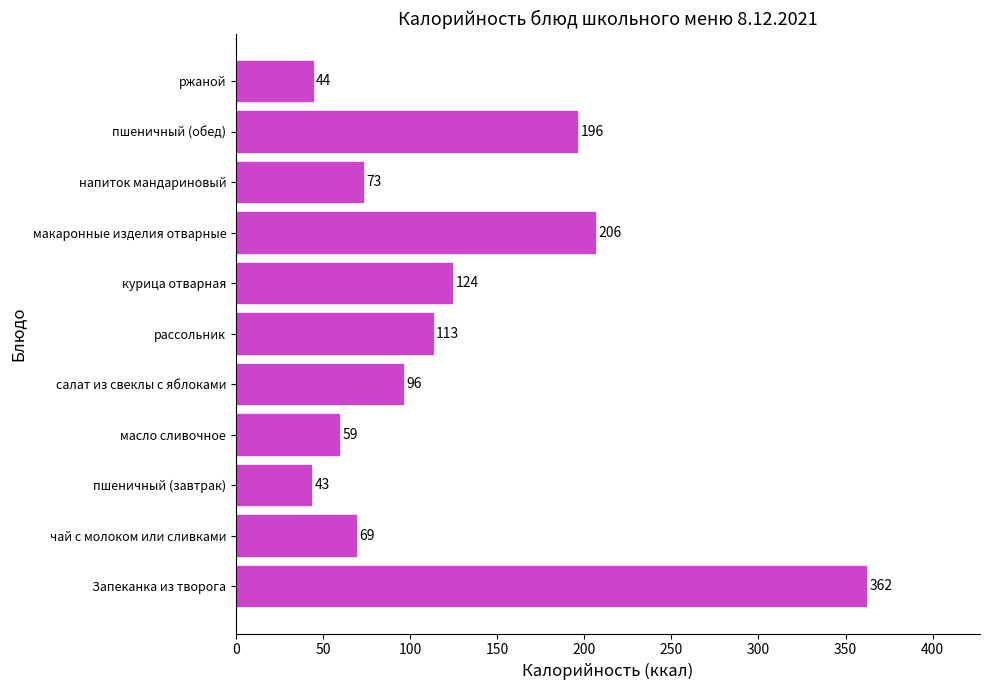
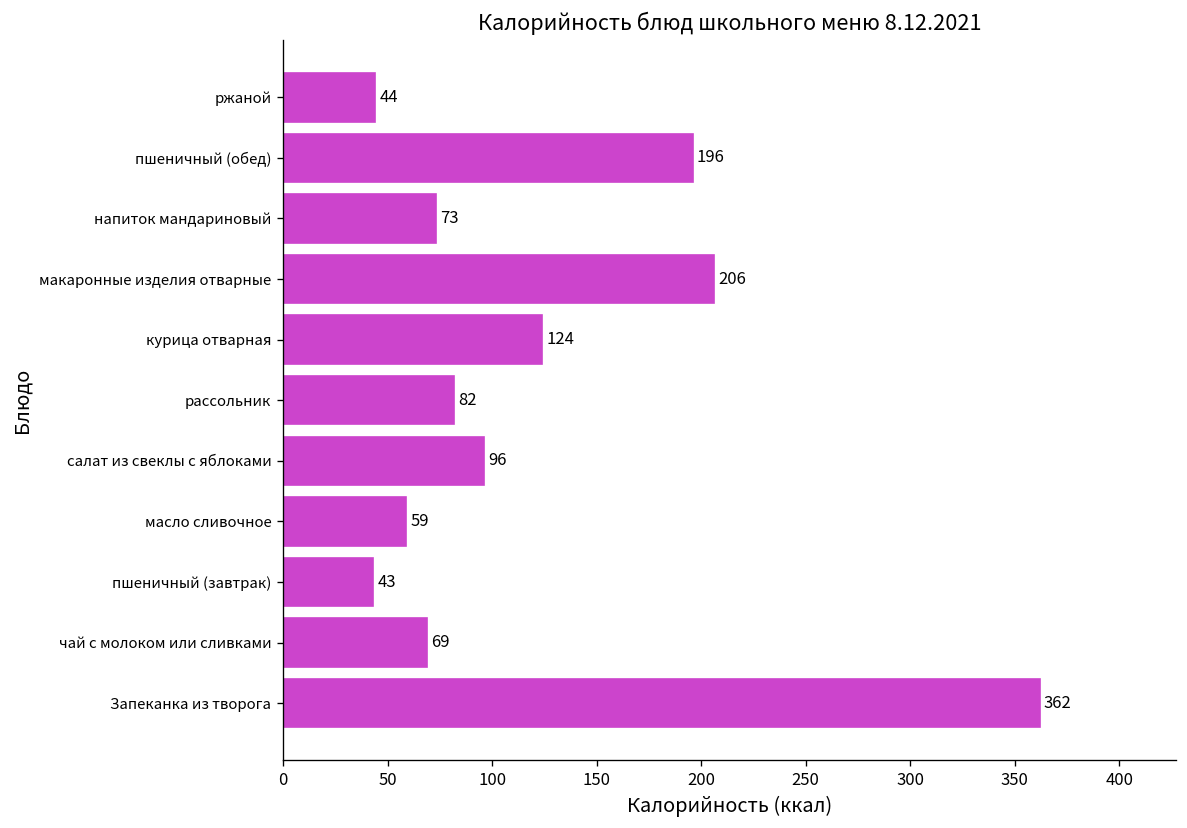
рассольник: 113 -> 82
